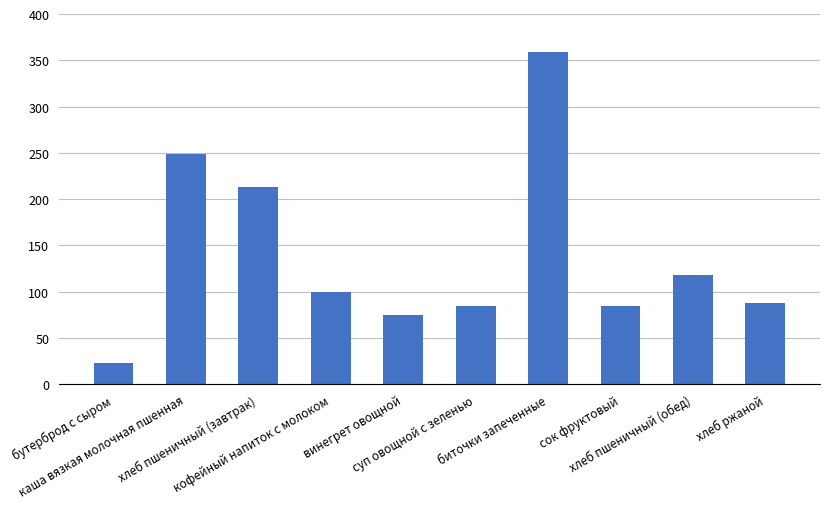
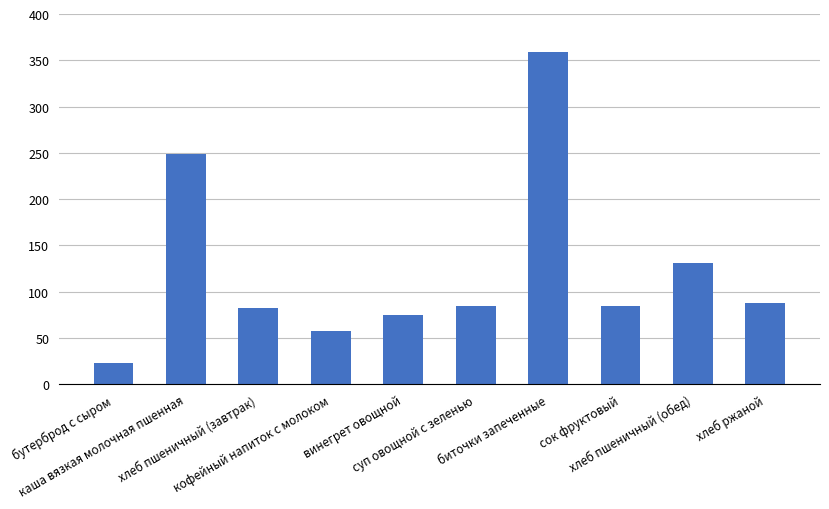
хлеб пшеничный (завтрак): 210 -> 80
кофейный напиток с молоком: 100 -> 60
хлеб пшеничный (обед): 120 -> 130
